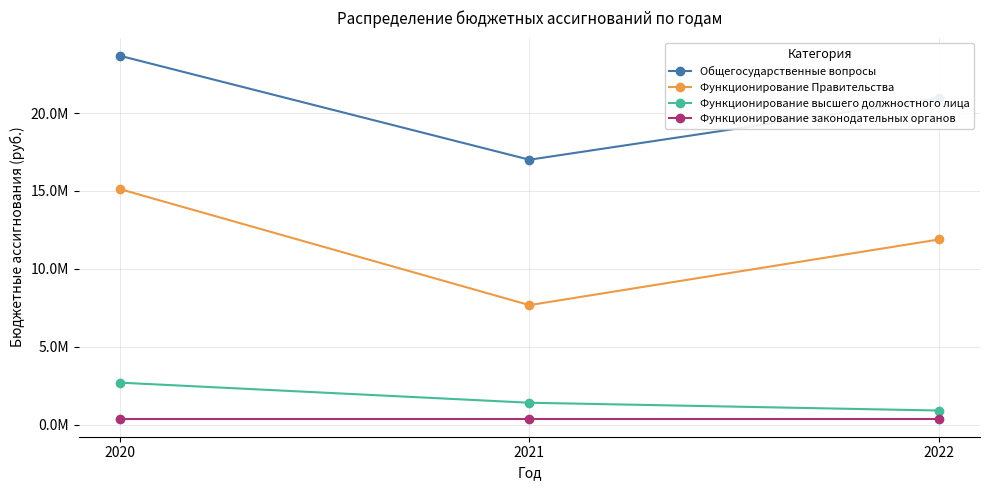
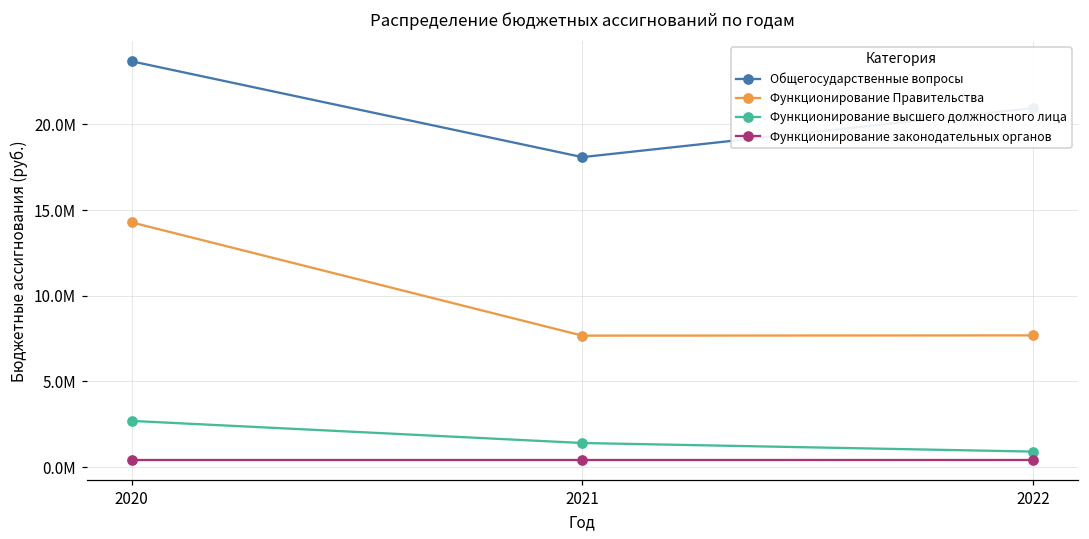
Функционирование Правительства, 2020: 15100000 -> 14300000
Общегосударственные вопросы, 2021: 17000000 -> 18100000
Функционирование Правительства, 2022: 11900000 -> 7700000
